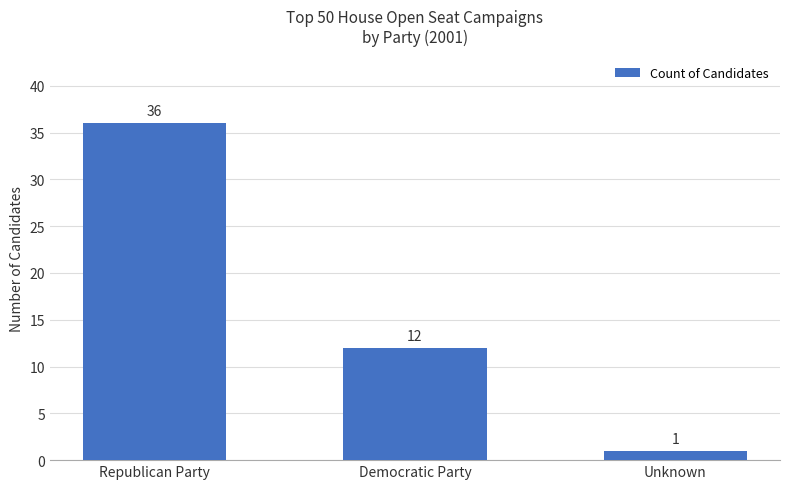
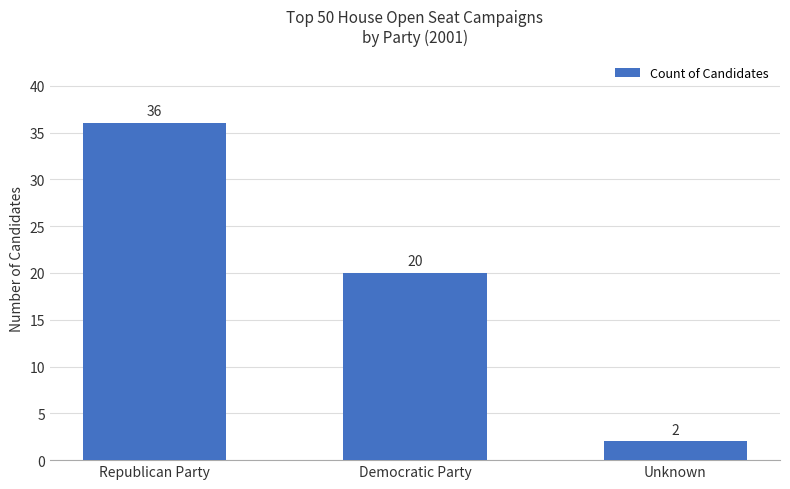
Democratic Party: 12 -> 20
Unknown: 1 -> 2
